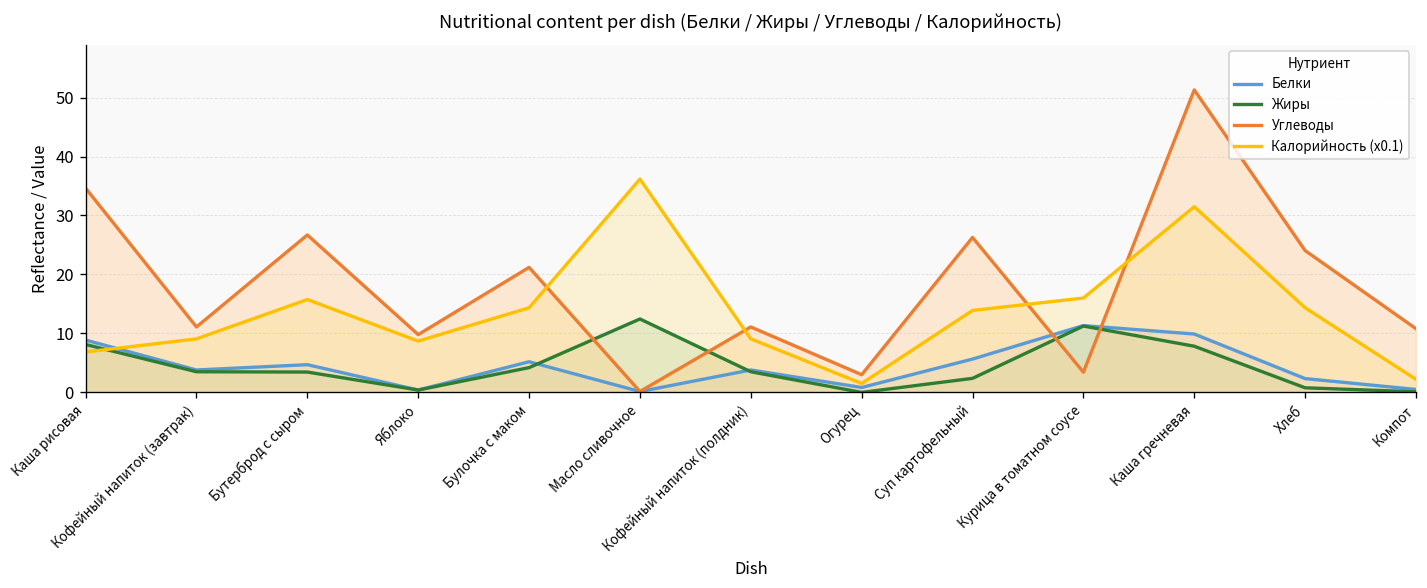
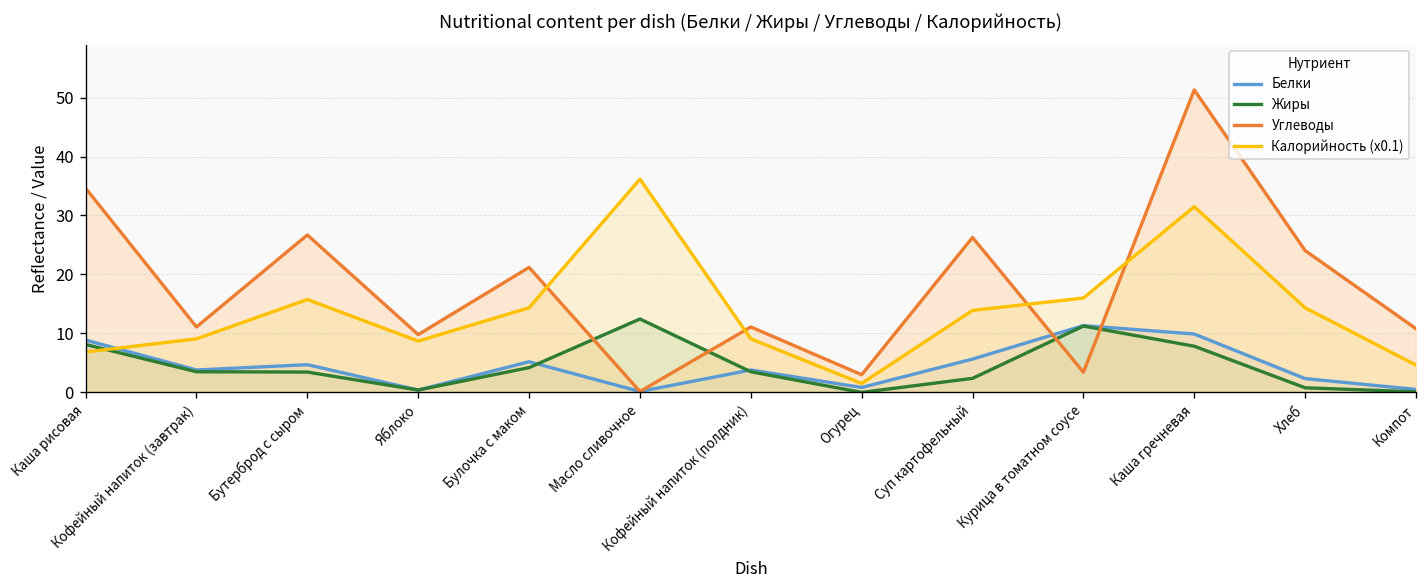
Калорийность (x0.1), Компот: 2 -> 5
